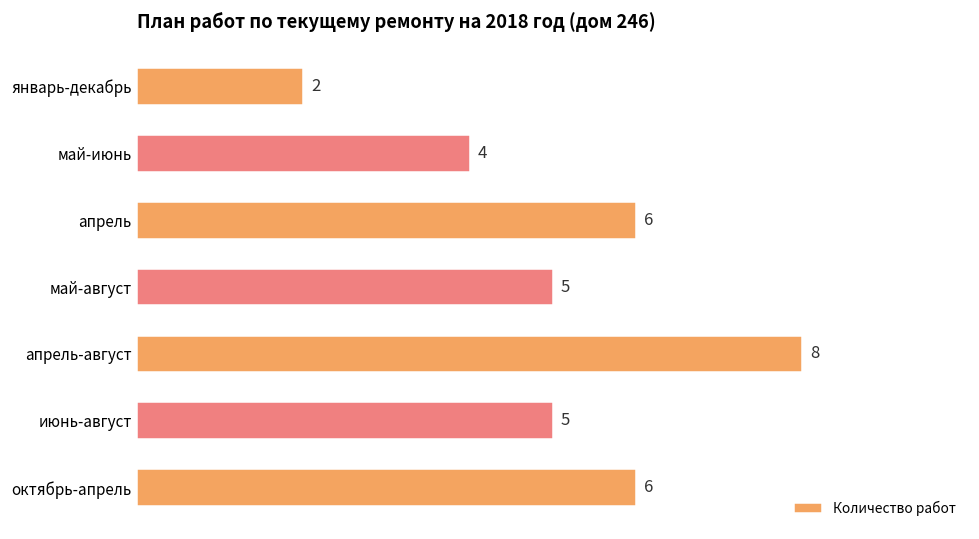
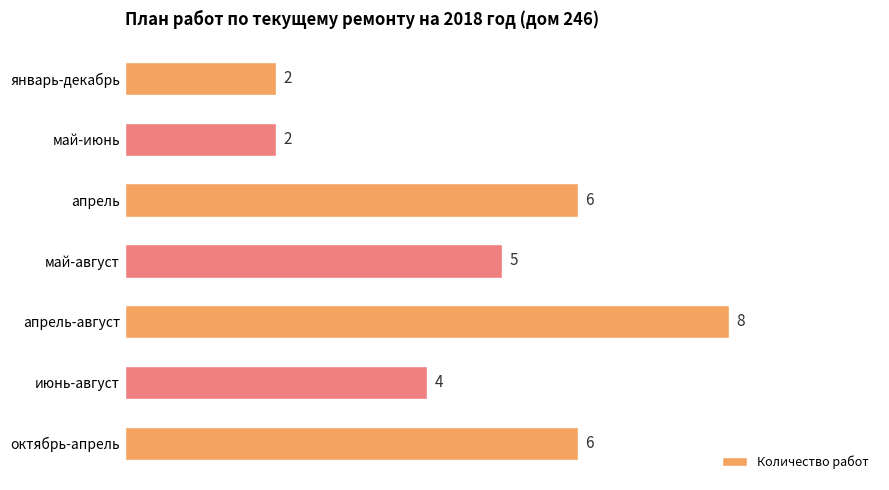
май-июнь: 4 -> 2
июнь-август: 5 -> 4
